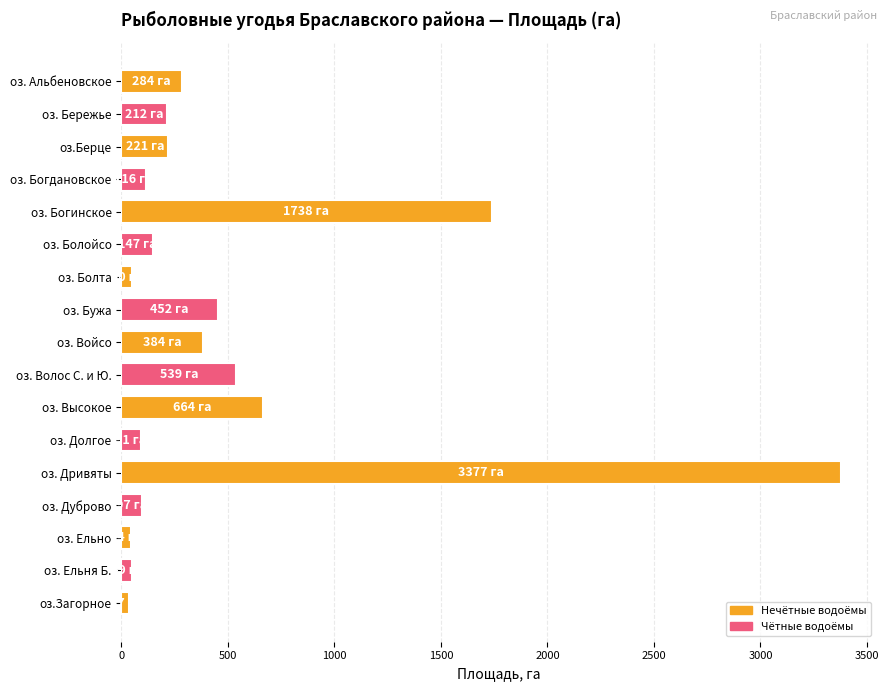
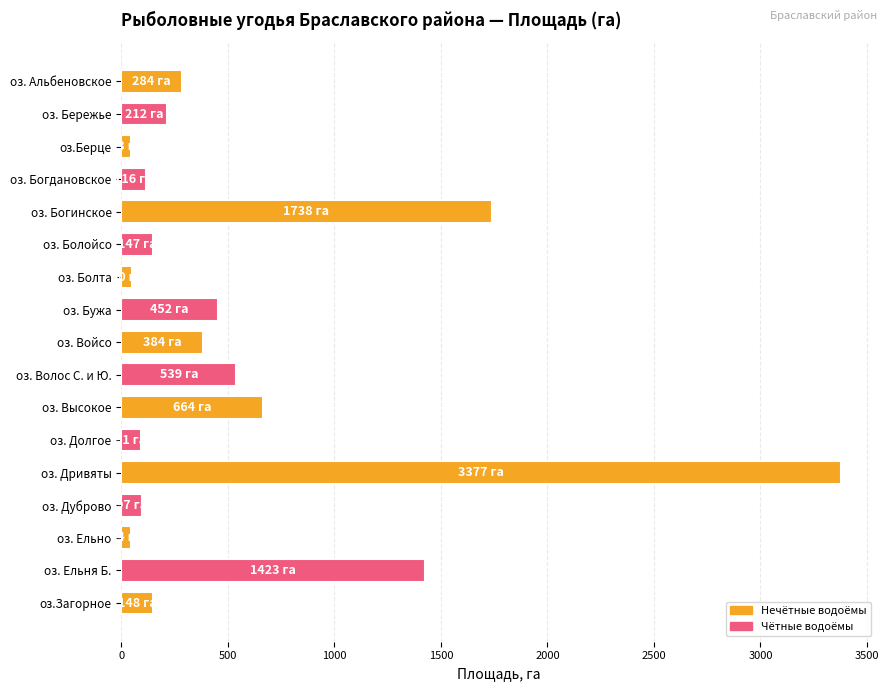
оз.Берце: 220 -> 40
оз. Ельня Б.: 50 -> 1420
оз.Загорное: 40 -> 150
